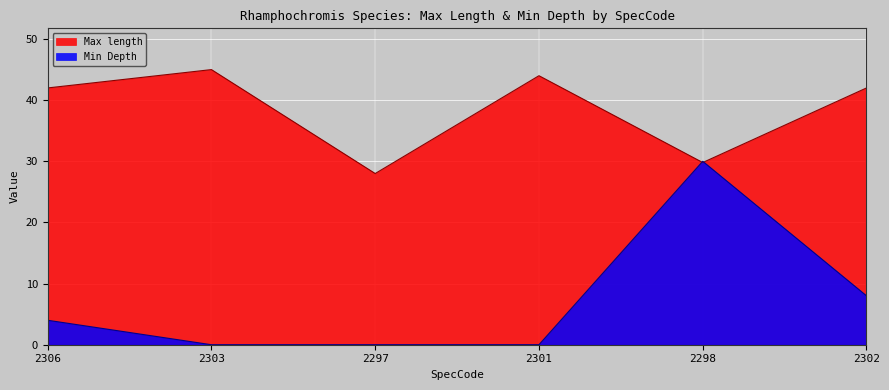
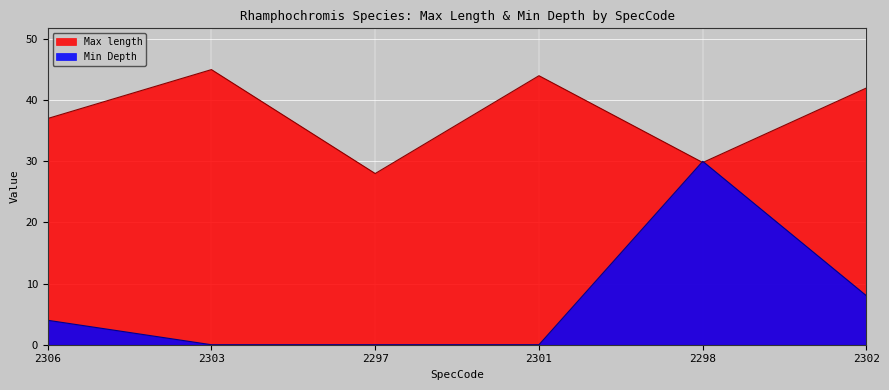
Max length, 2306: 42 -> 37
